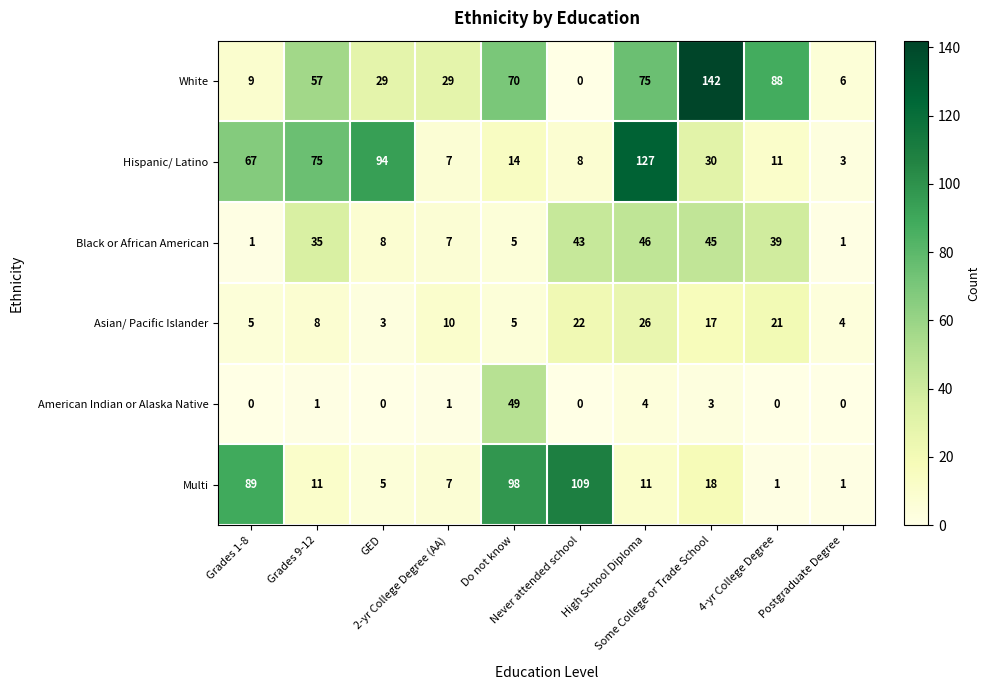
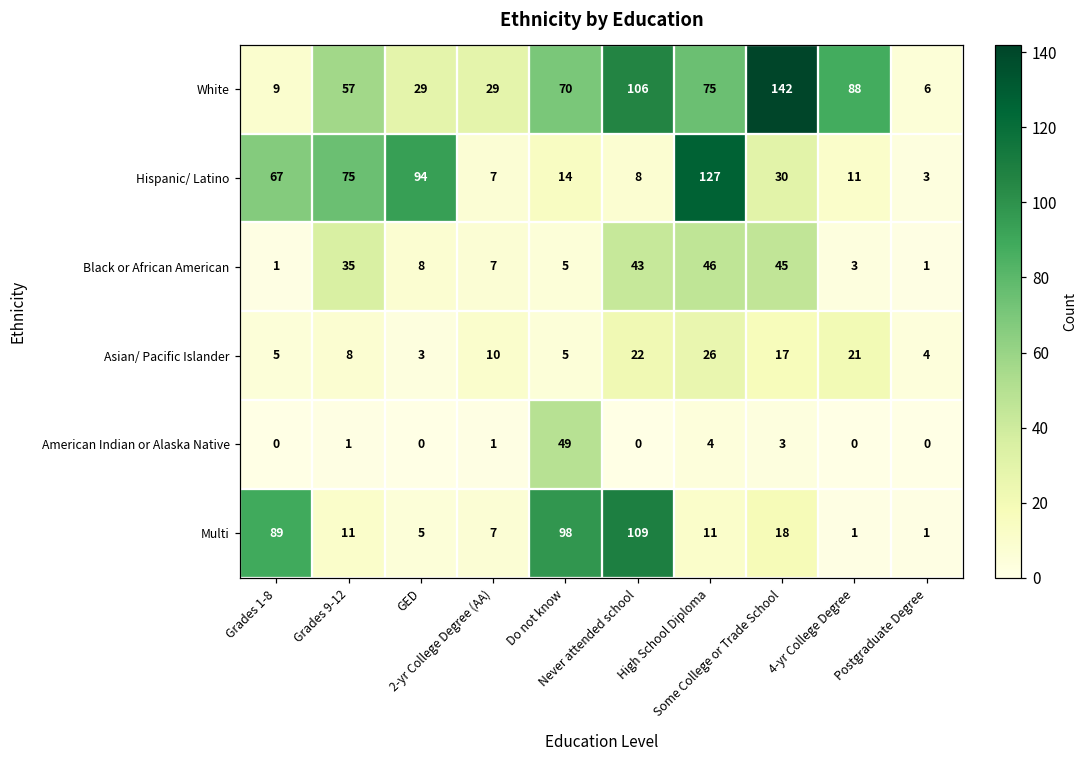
White, Never attended school: 0 -> 106
Black or African American, 4-yr College Degree: 39 -> 3
